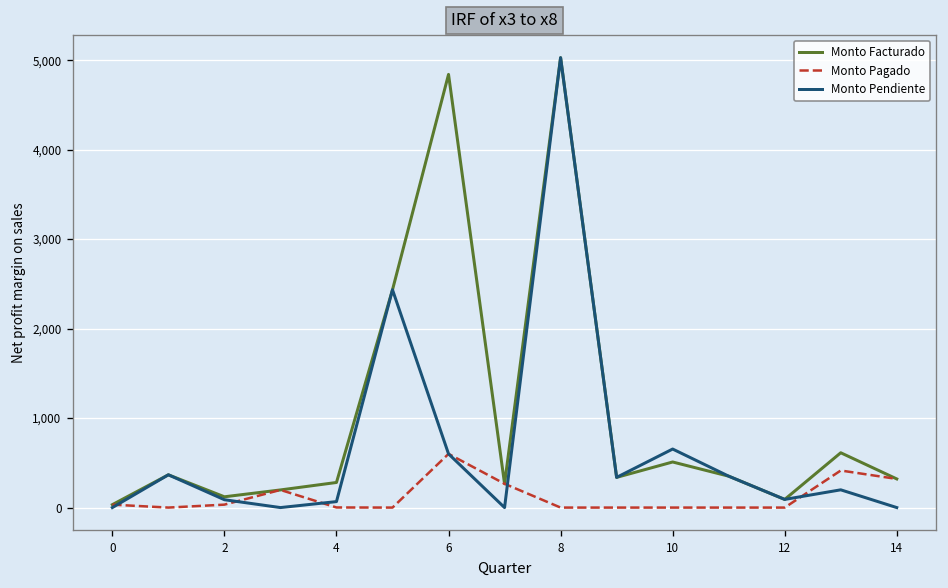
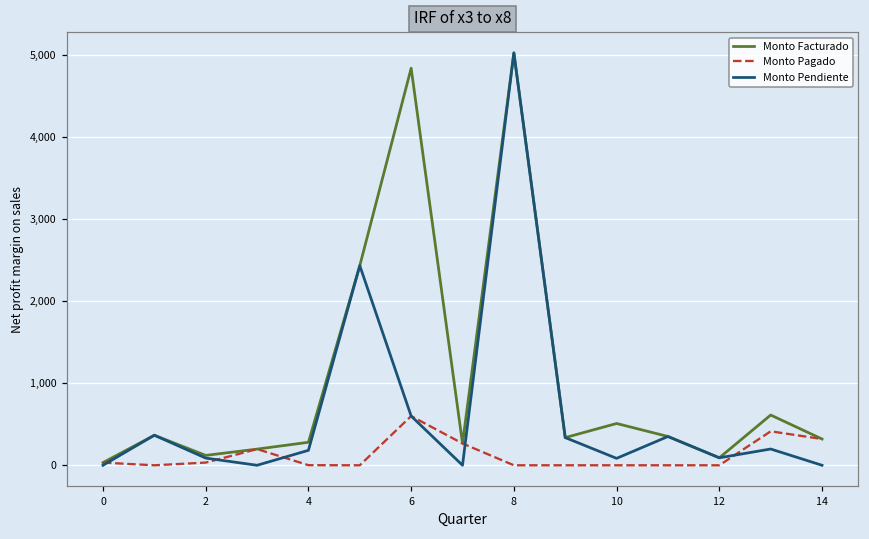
Monto Pendiente, 4: 100 -> 200
Monto Pendiente, 10: 700 -> 100
